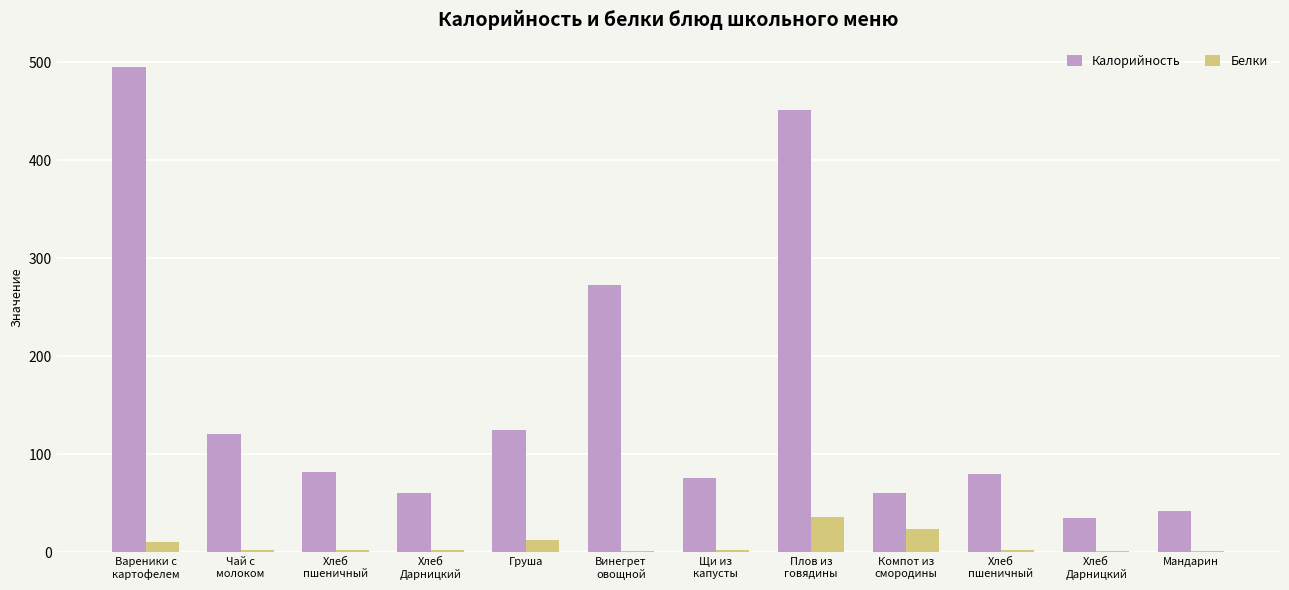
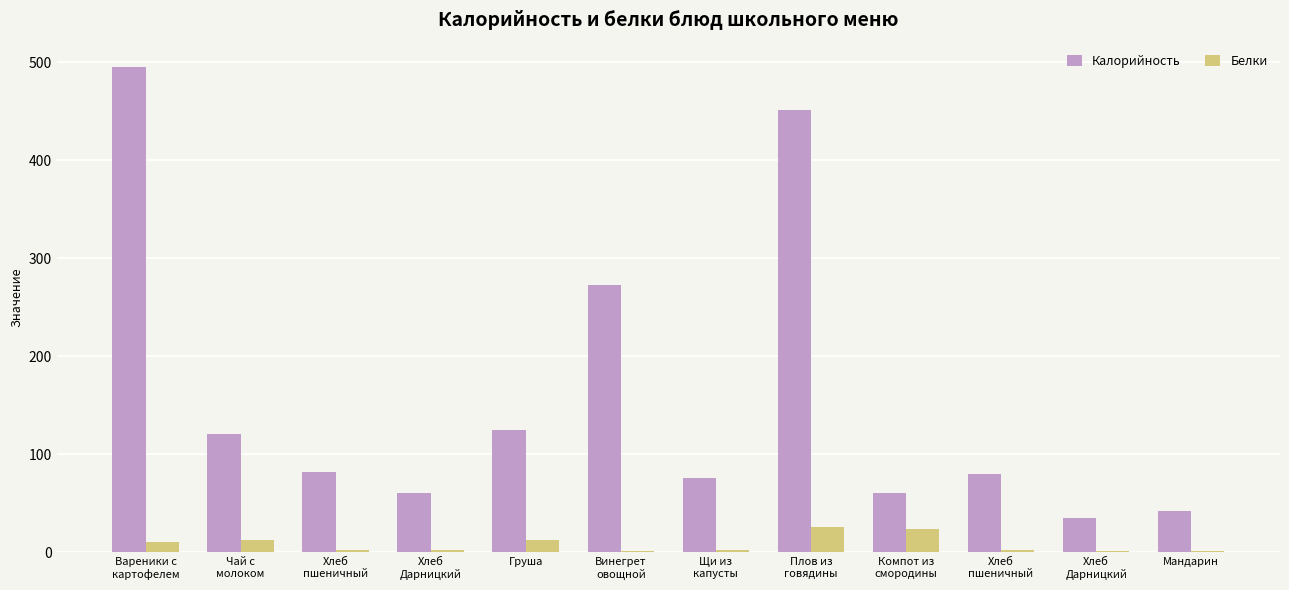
Белки, Чай с молоком: 0 -> 10
Белки, Плов из говядины: 40 -> 30
